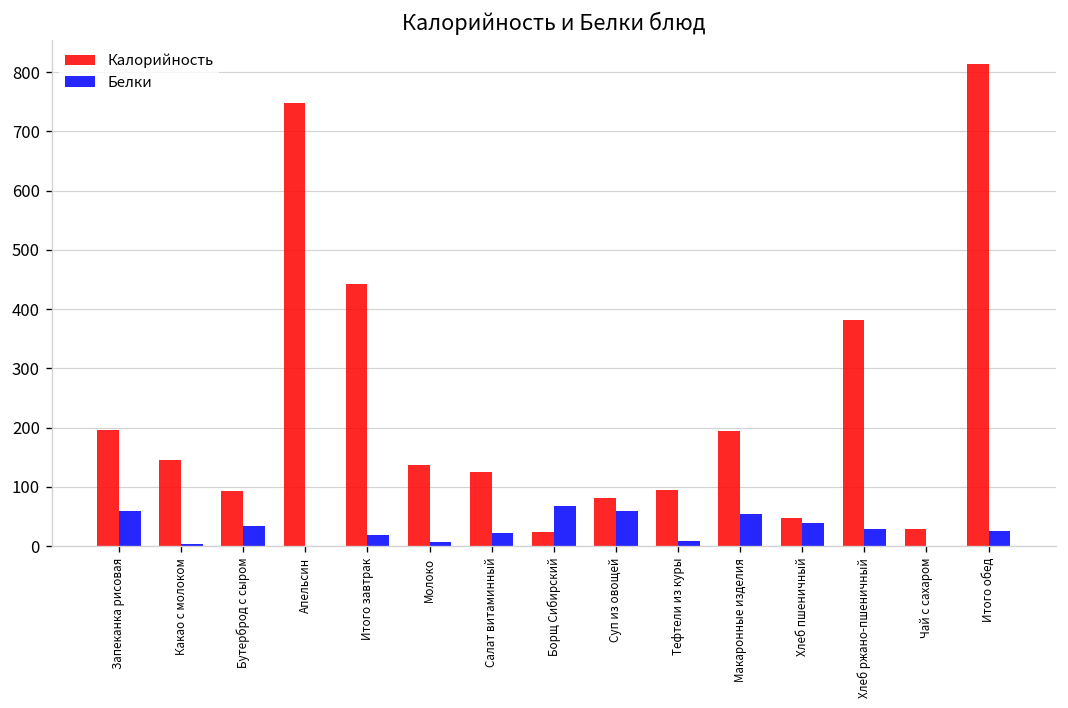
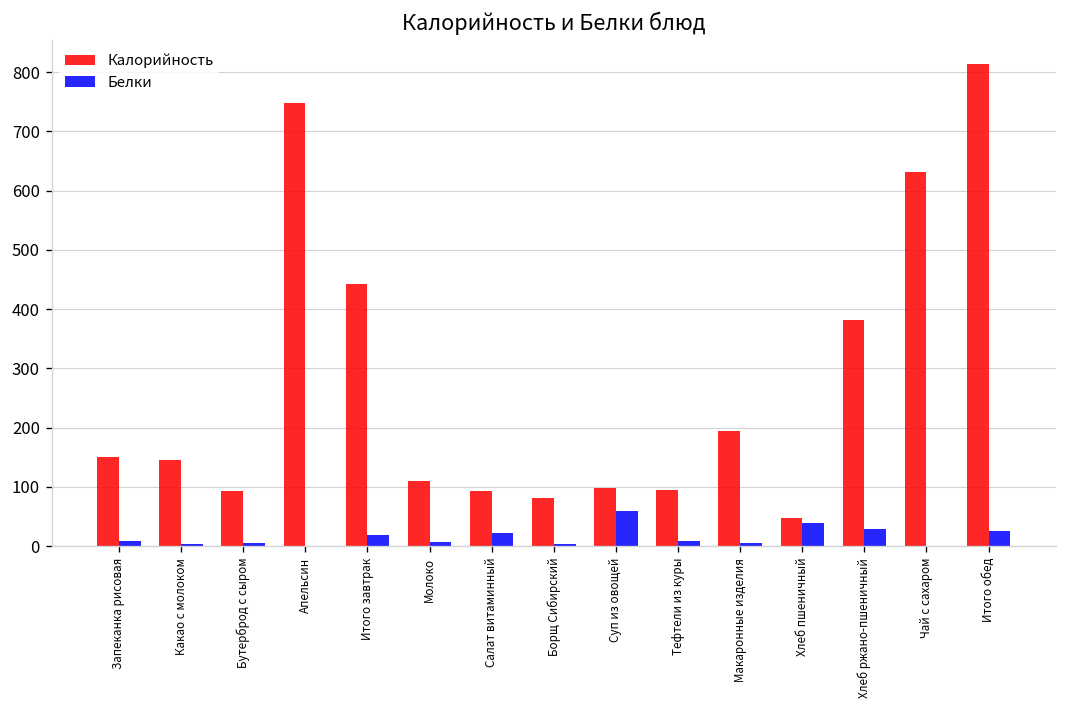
Калорийность, Запеканка рисовая: 200 -> 150
Белки, Запеканка рисовая: 60 -> 10
Белки, Бутерброд с сыром: 30 -> 0
Калорийность, Молоко: 140 -> 110
Калорийность, Салат витаминный: 130 -> 90
Калорийность, Борщ Сибирский: 20 -> 80
Белки, Борщ Сибирский: 70 -> 0
Калорийность, Суп из овощей: 80 -> 100
Белки, Макаронные изделия: 50 -> 10
Калорийность, Чай с сахаром: 30 -> 630
